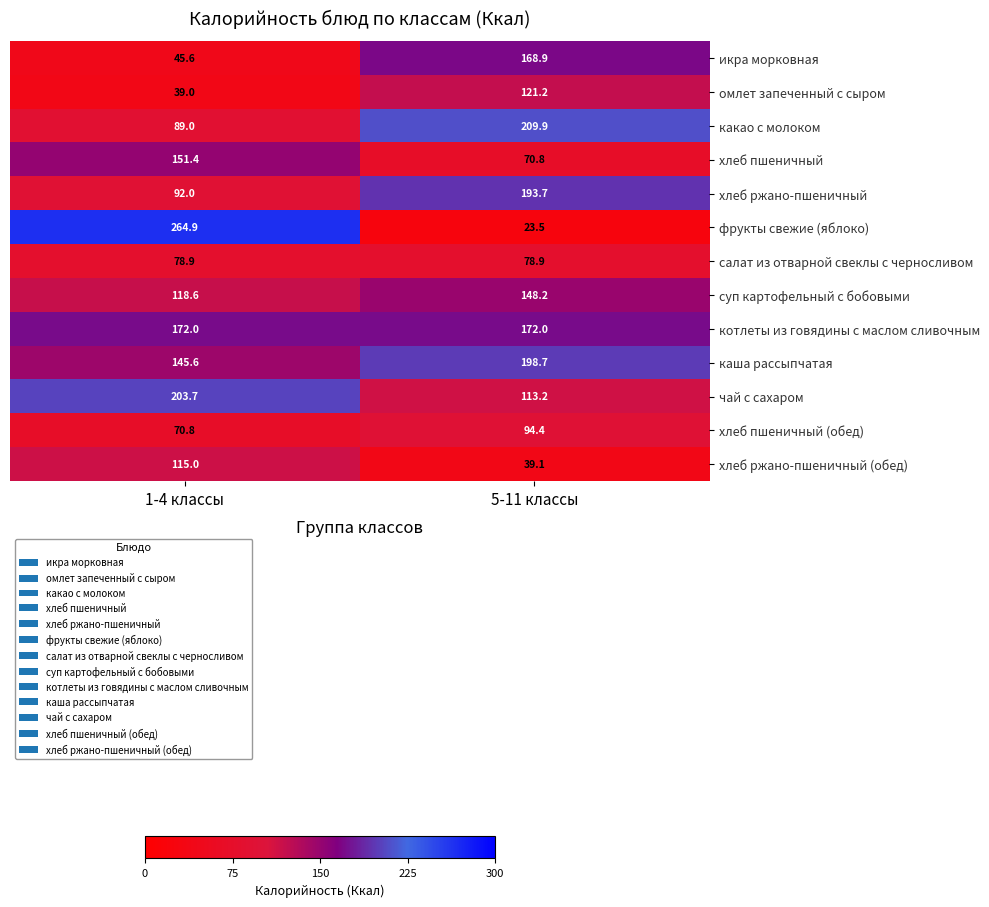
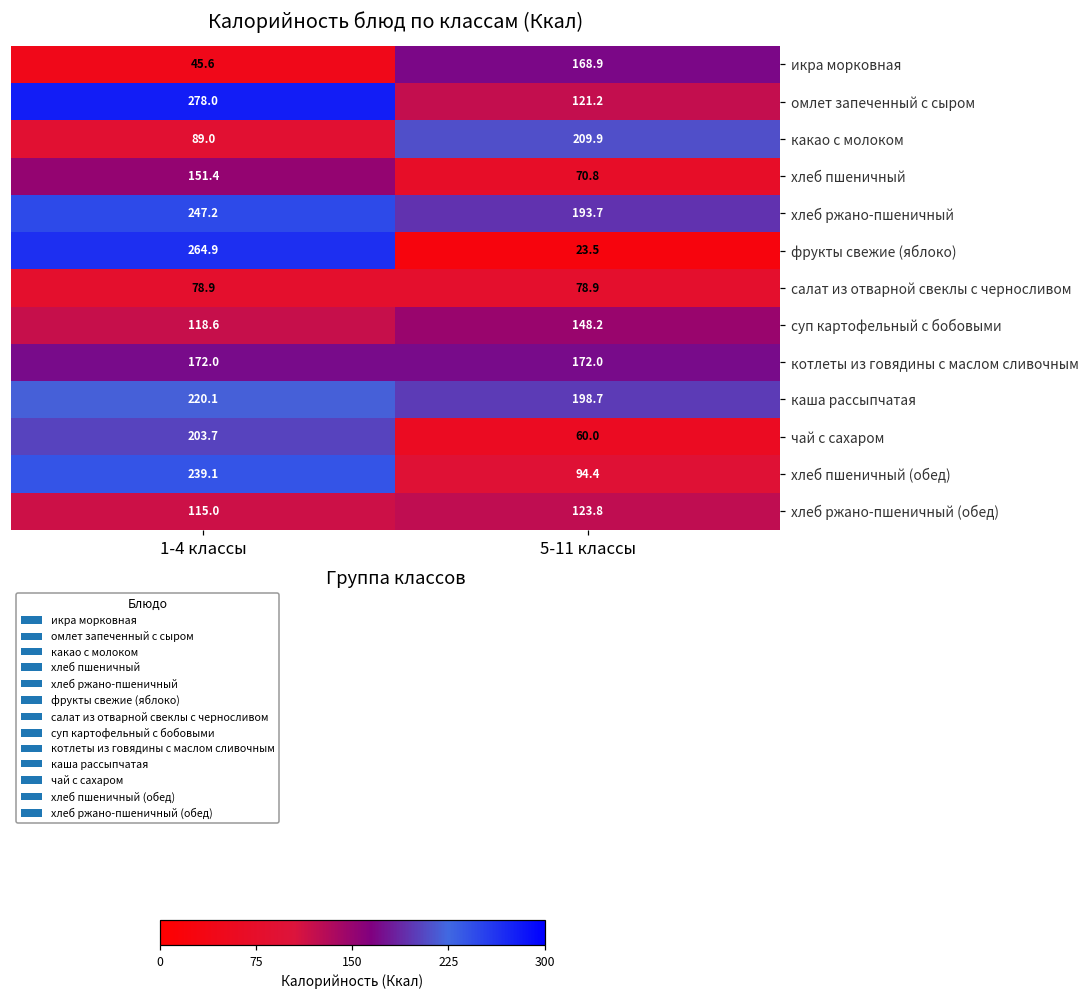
омлет запеченный с сыром, 1-4 классы: 39.0 -> 278.0
хлеб ржано-пшеничный, 1-4 классы: 92.0 -> 247.2
каша рассыпчатая, 1-4 классы: 145.6 -> 220.1
чай с сахаром, 5-11 классы: 113.2 -> 60.0
хлеб пшеничный (обед), 1-4 классы: 70.8 -> 239.1
хлеб ржано-пшеничный (обед), 5-11 классы: 39.1 -> 123.8
